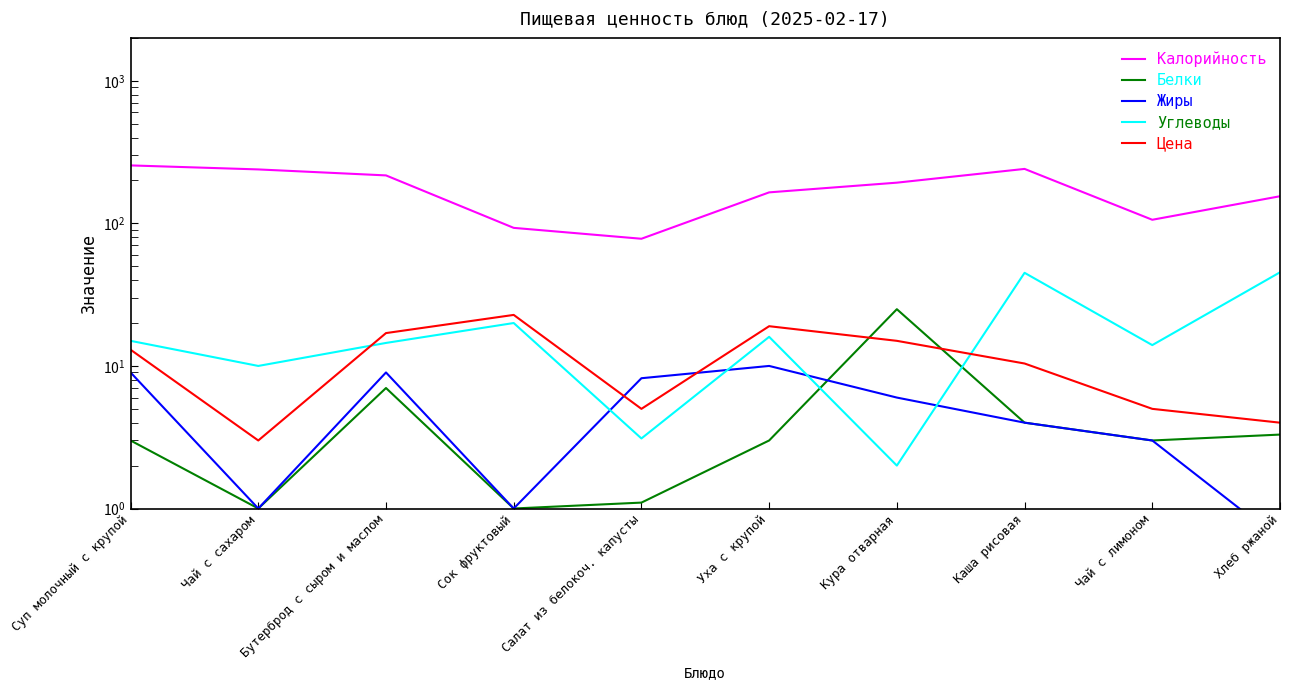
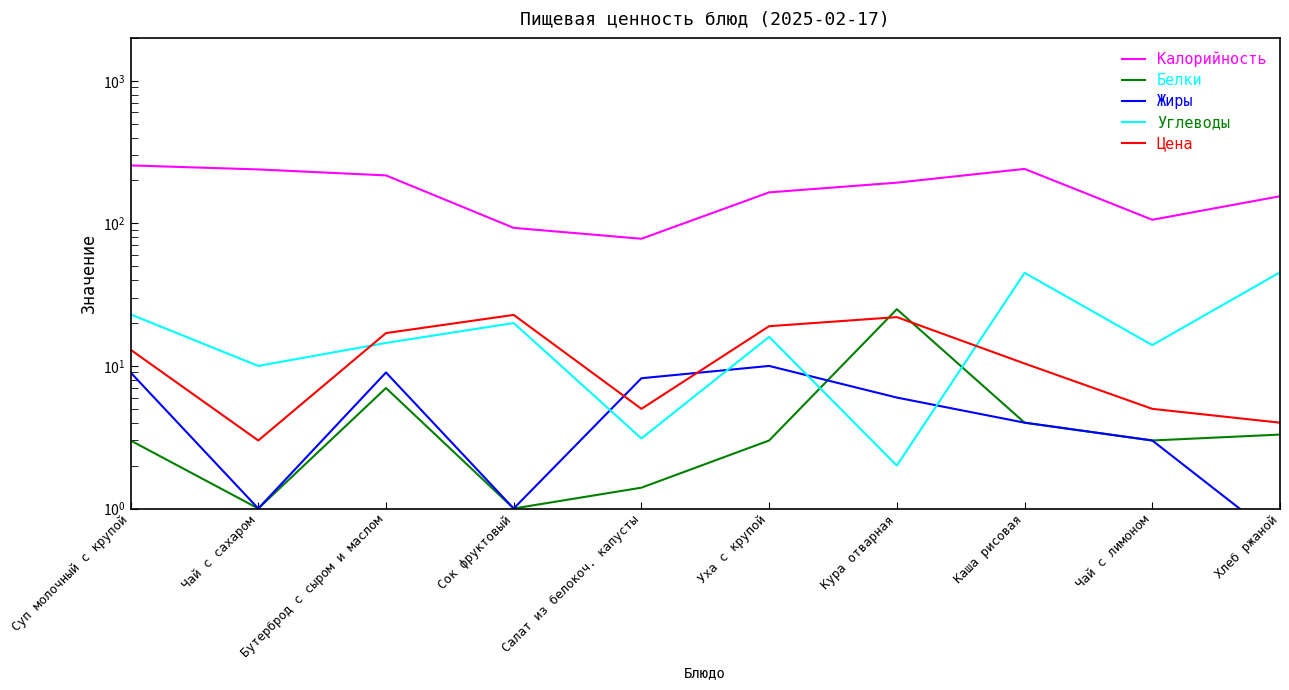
Углеводы, Суп молочный с крупой: 15 -> 23
Белки, Салат из белокоч. капусты: 1.1 -> 1.4
Цена, Кура отварная: 15 -> 22
